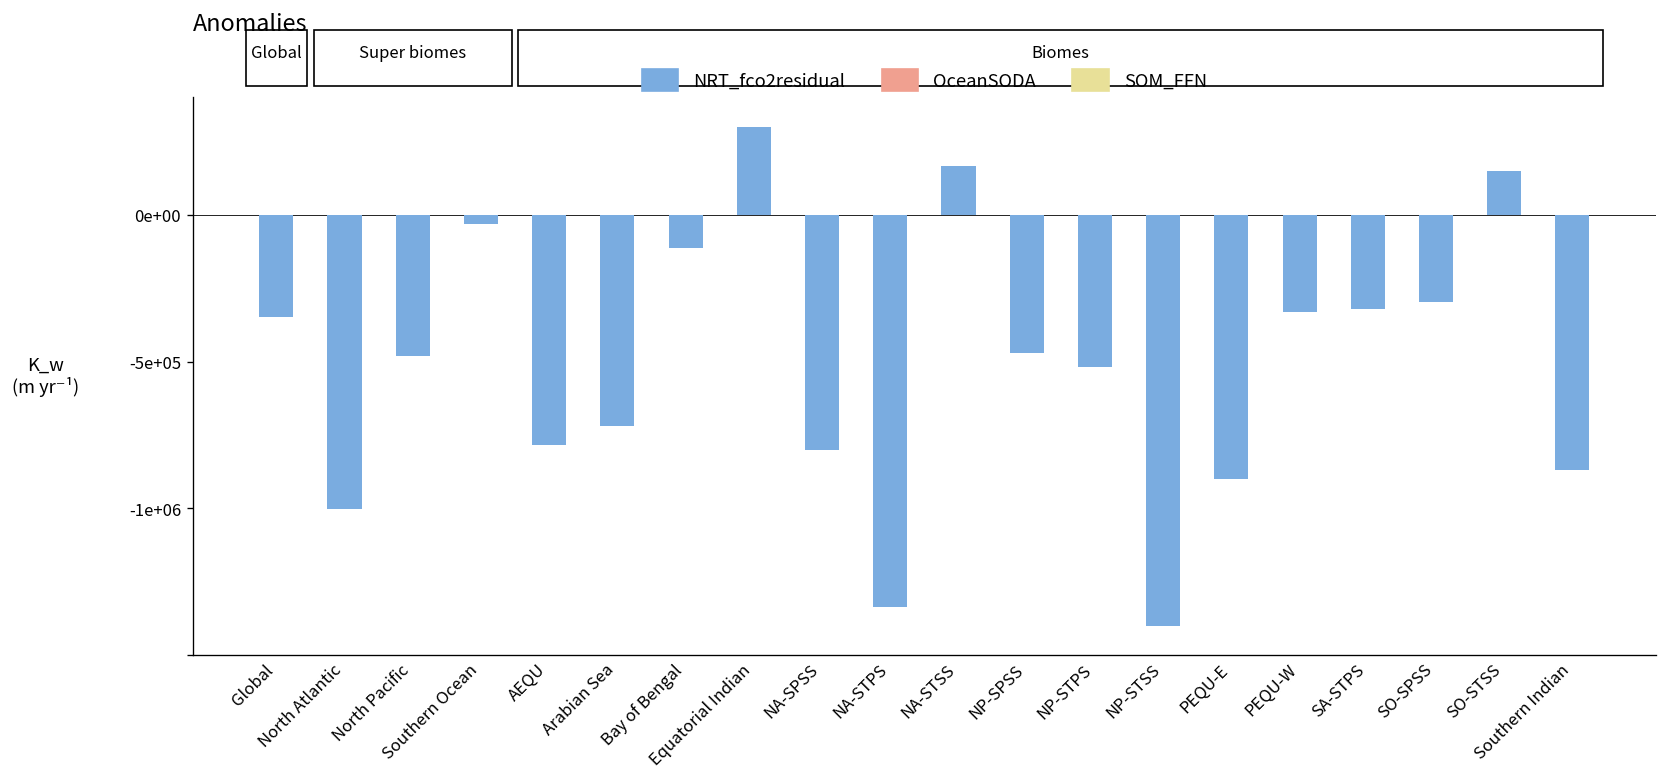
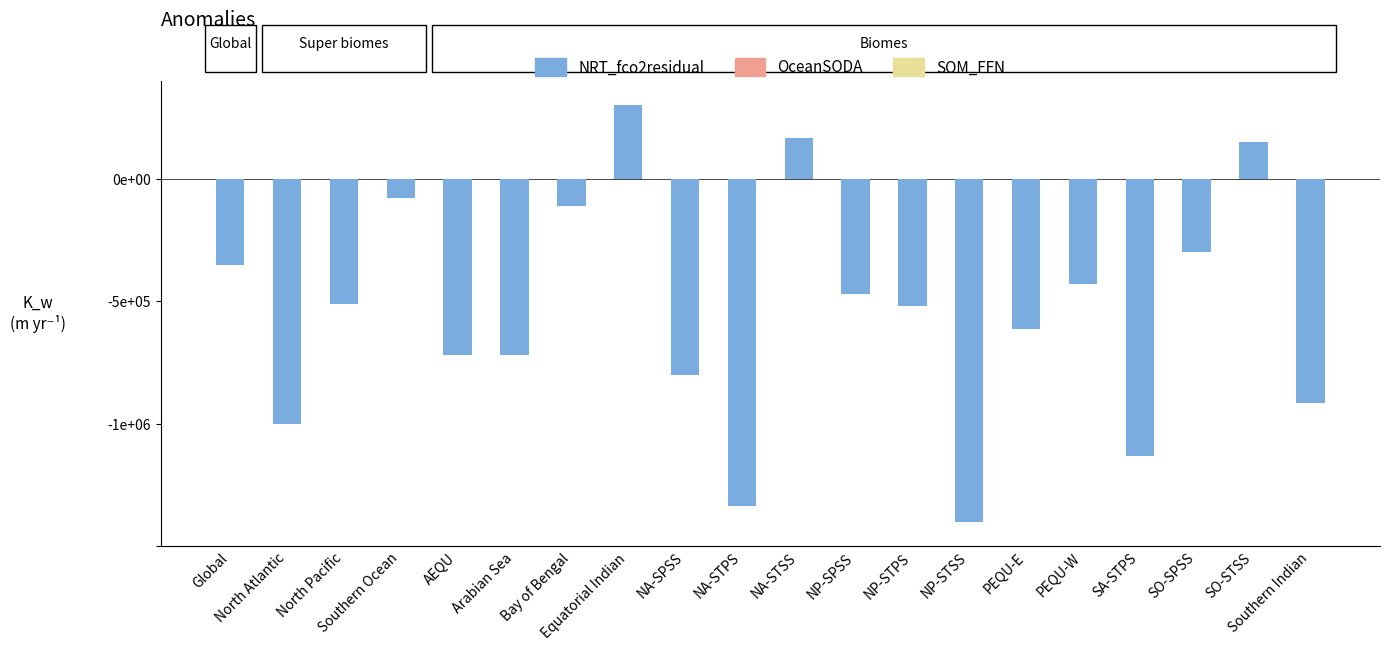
North Pacific: -480000 -> -510000
Southern Ocean: -30000 -> -80000
AEQU: -780000 -> -720000
PEQU-E: -900000 -> -610000
PEQU-W: -330000 -> -430000
SA-STPS: -320000 -> -1130000
Southern Indian: -870000 -> -920000
